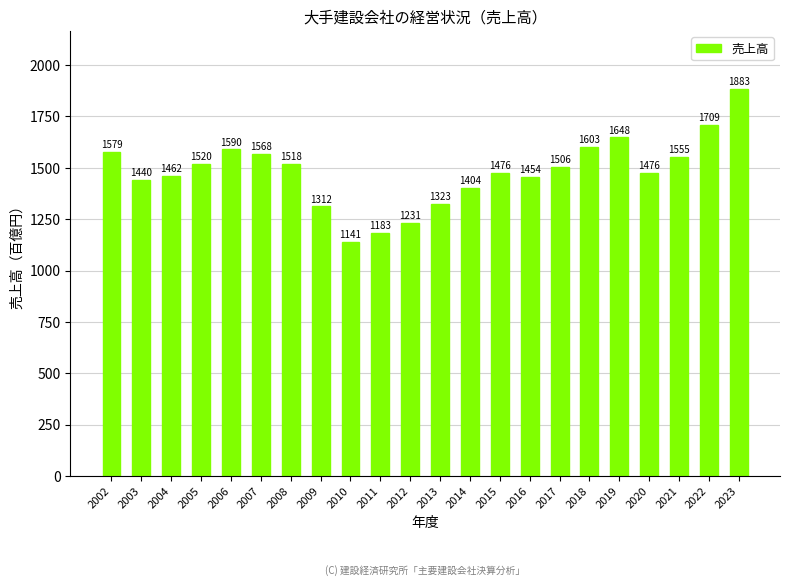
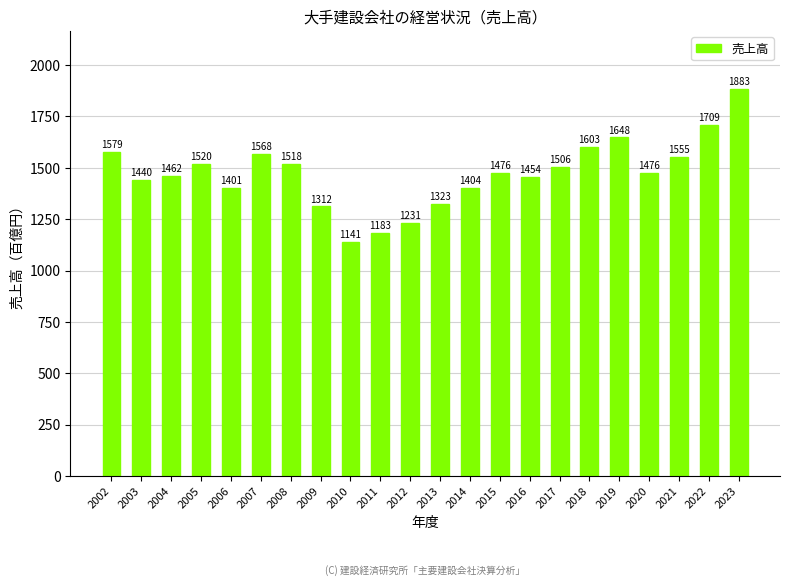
2006: 1590 -> 1401
